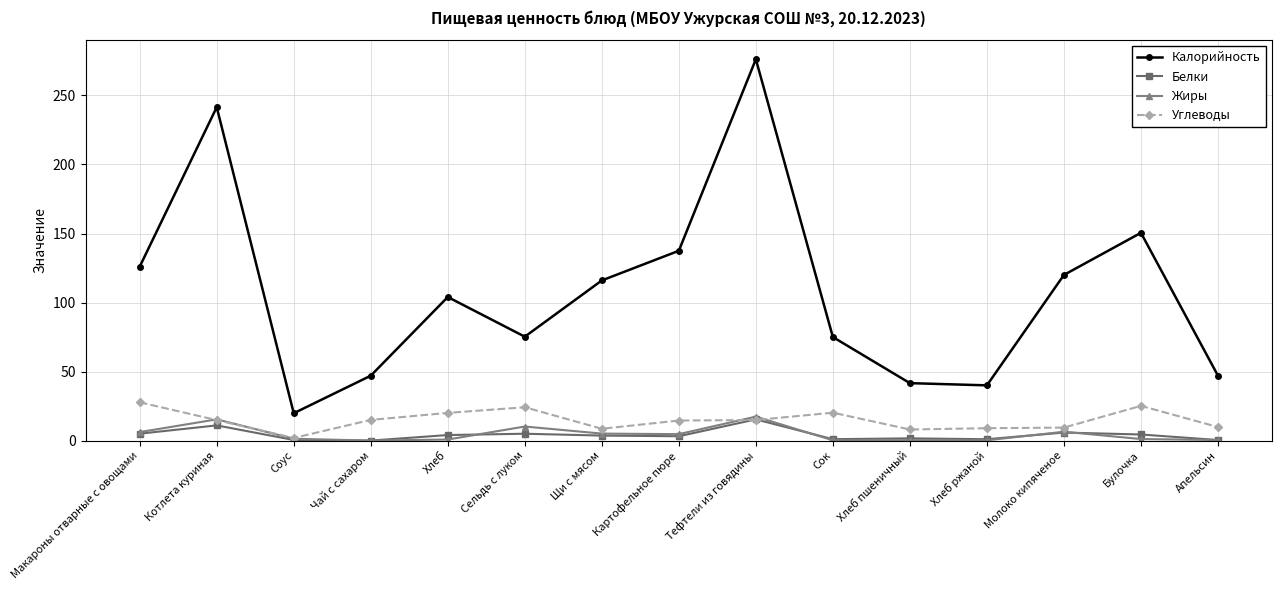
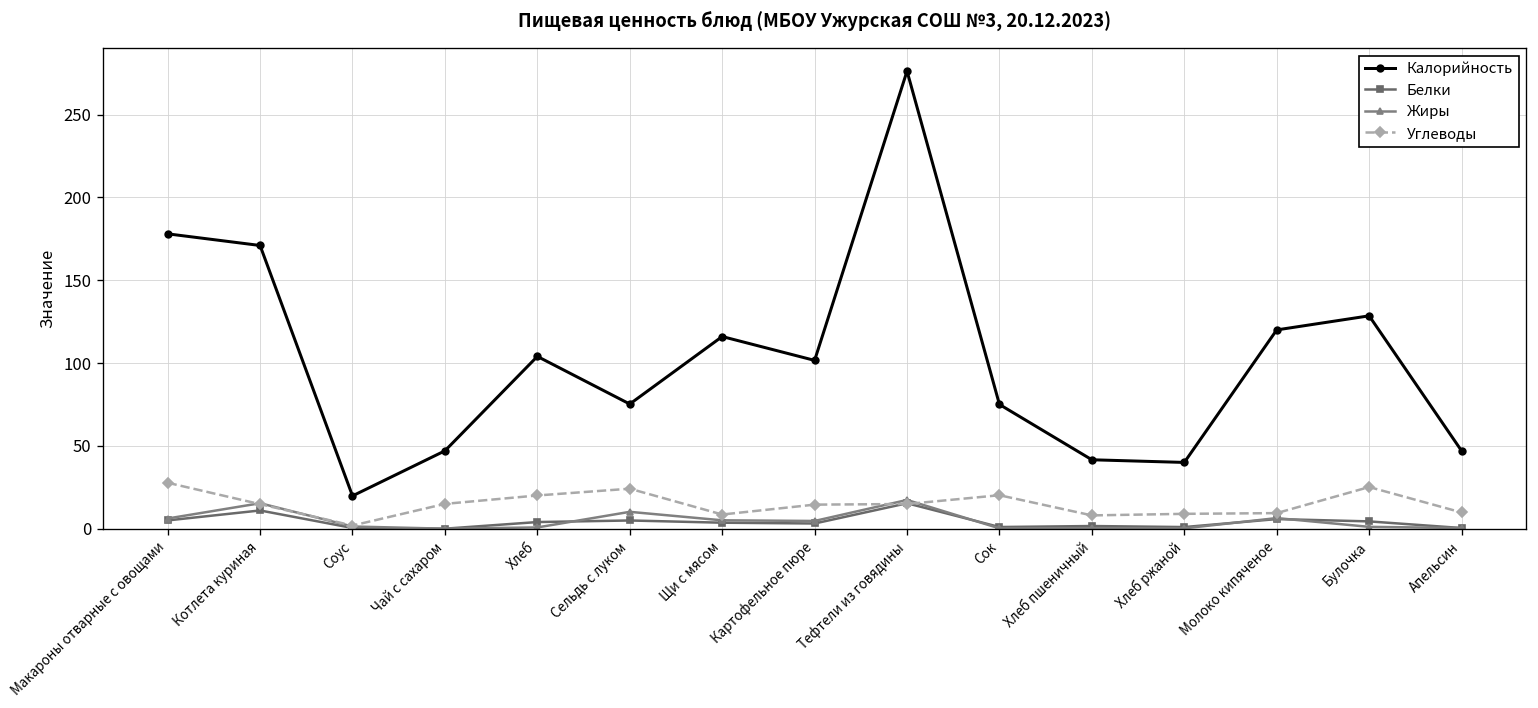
Калорийность, Макароны отварные с овощами: 126 -> 178
Калорийность, Котлета куриная: 242 -> 171
Калорийность, Картофельное пюре: 138 -> 102
Калорийность, Булочка: 151 -> 129
